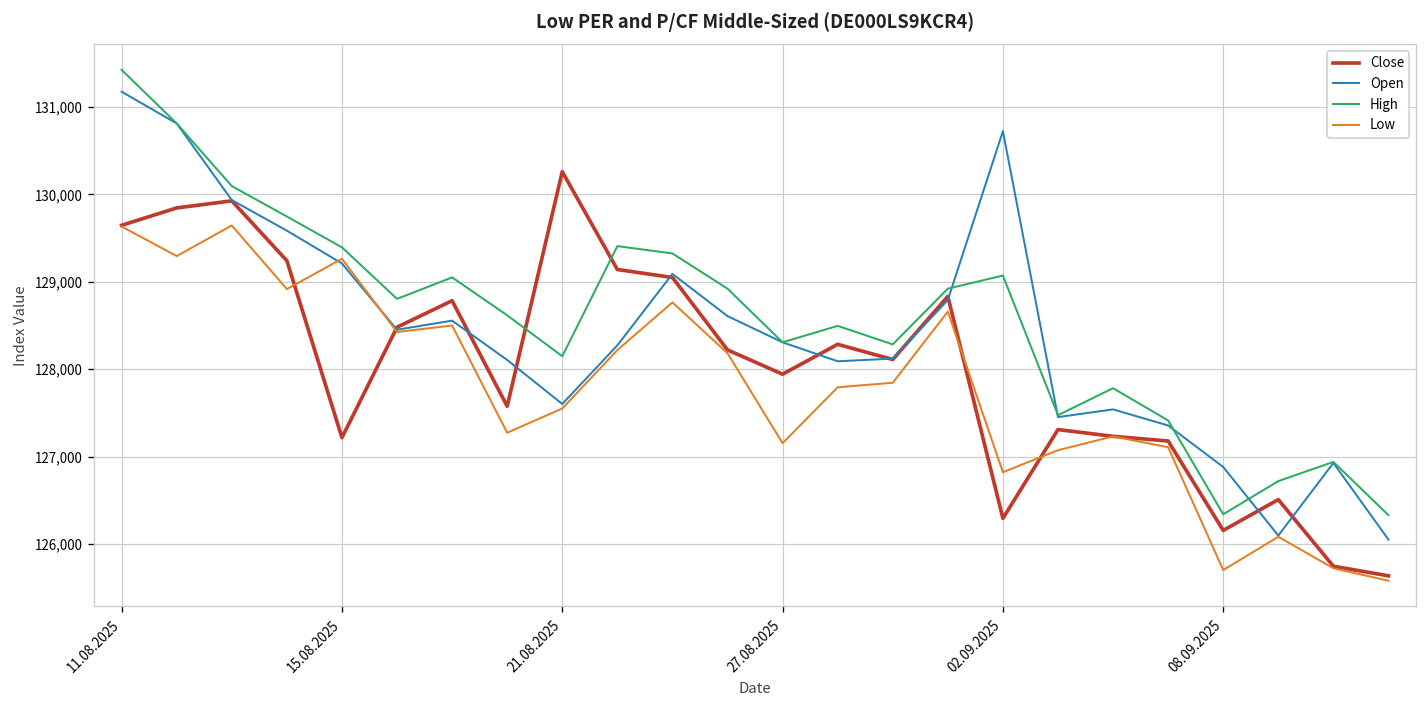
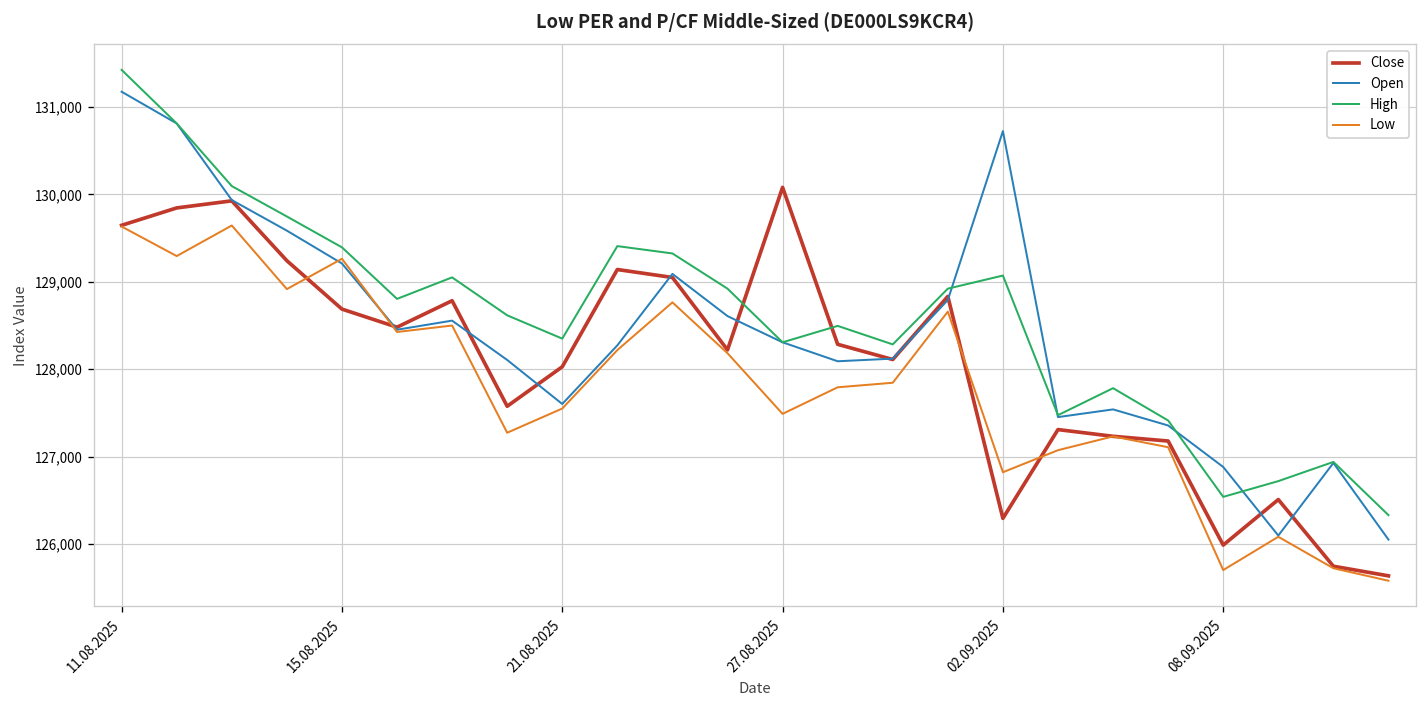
Close, 15.08.2025: 127,200 -> 128,700
Close, 21.08.2025: 130,300 -> 128,000
High, 21.08.2025: 128,100 -> 128,400
Close, 27.08.2025: 127,900 -> 130,100
Low, 27.08.2025: 127,200 -> 127,500
Close, 08.09.2025: 126,200 -> 126,000
High, 08.09.2025: 126,300 -> 126,500
